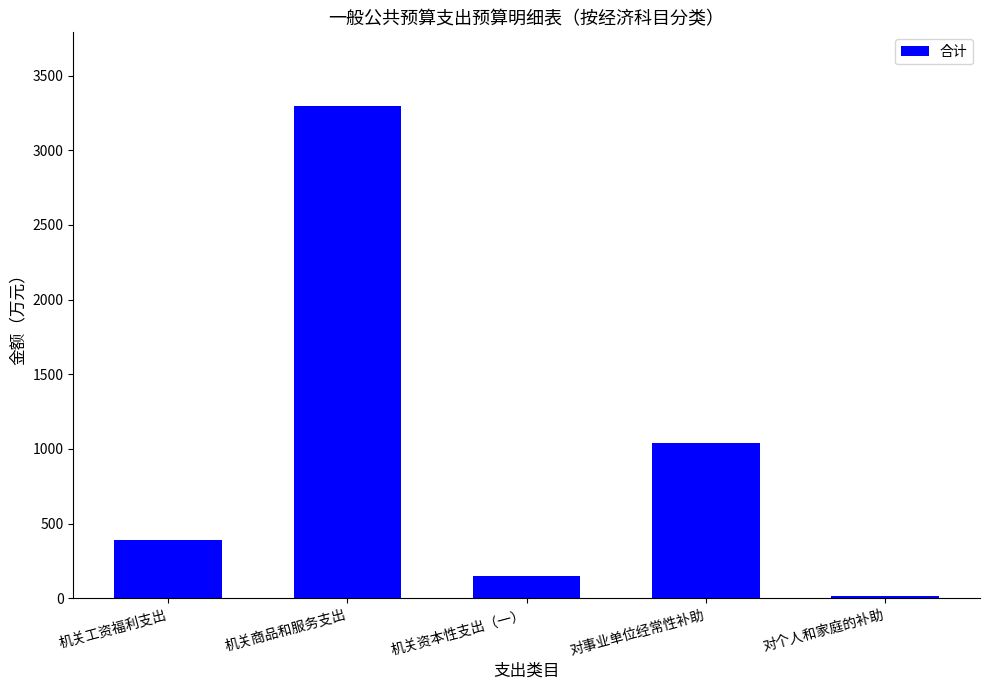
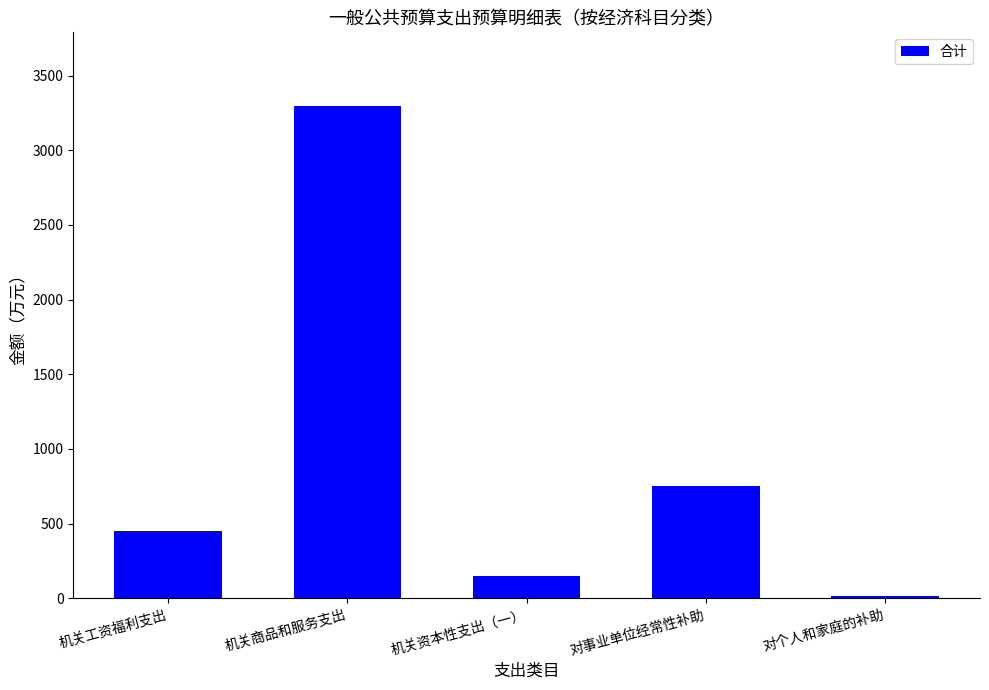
机关工资福利支出: 390 -> 450
对事业单位经常性补助: 1040 -> 750
